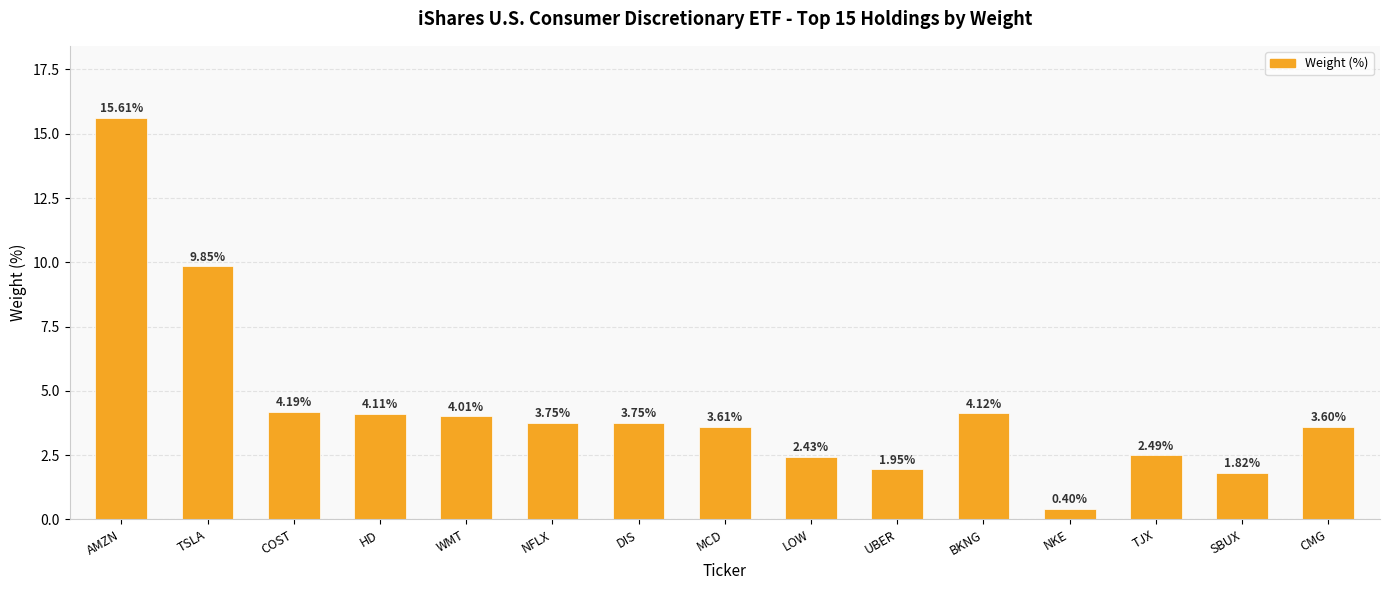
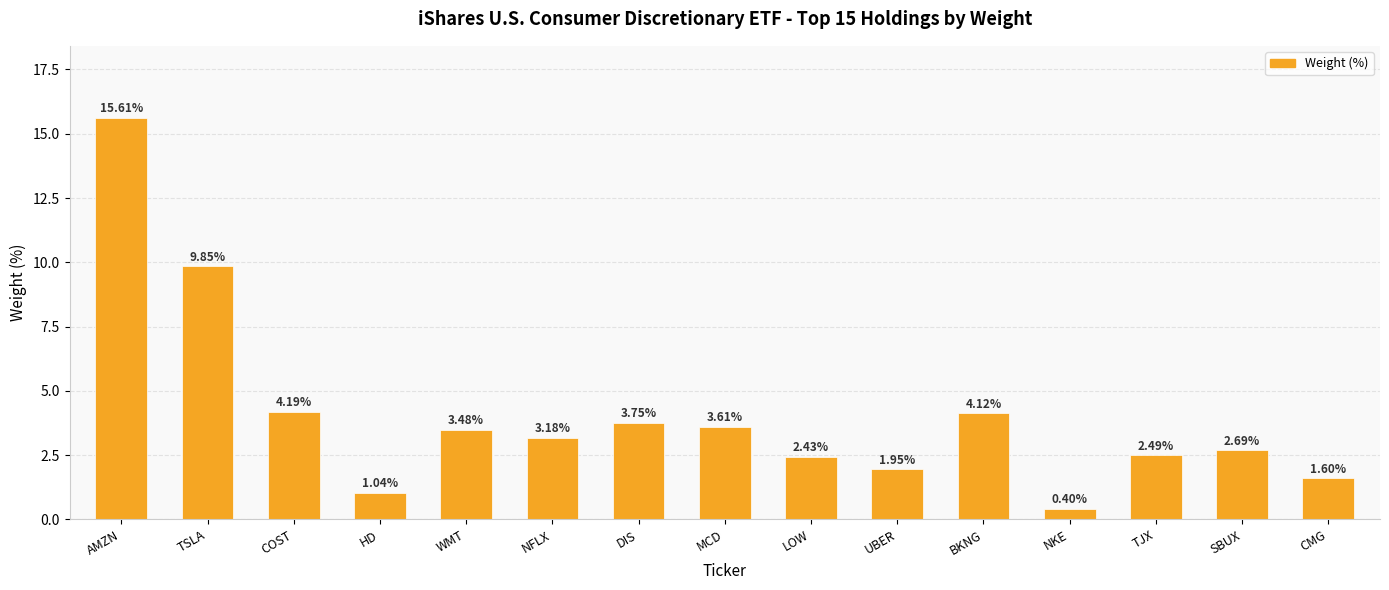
HD: 4.11% -> 1.04%
WMT: 4.01% -> 3.48%
NFLX: 3.75% -> 3.18%
SBUX: 1.82% -> 2.69%
CMG: 3.60% -> 1.60%
